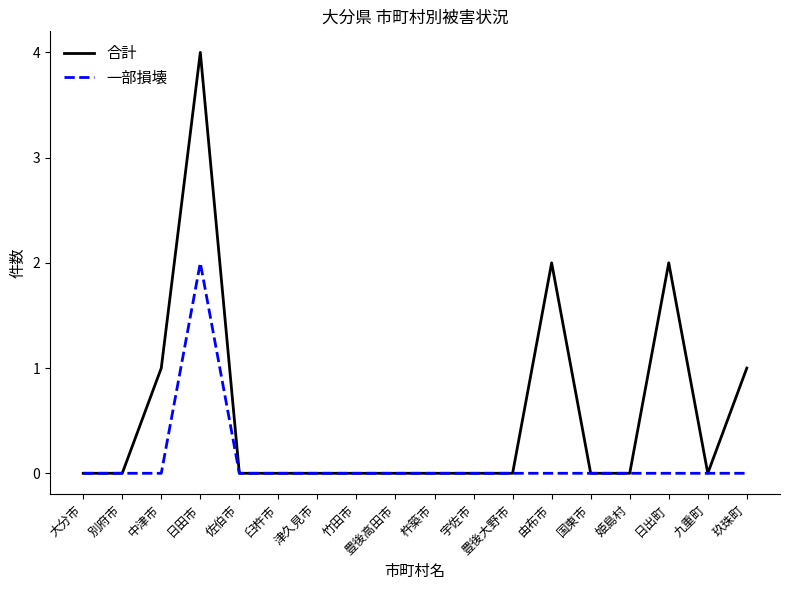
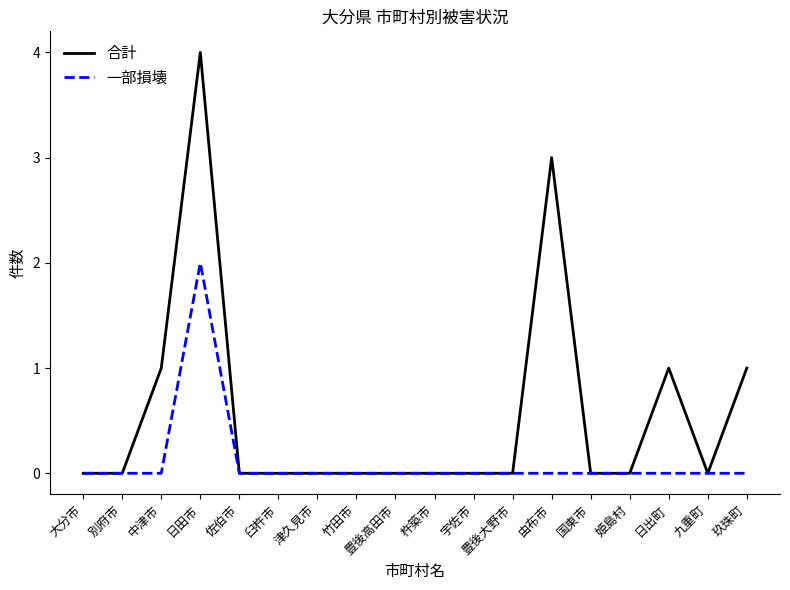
合計, 由布市: 2 -> 3
合計, 日出町: 2 -> 1
